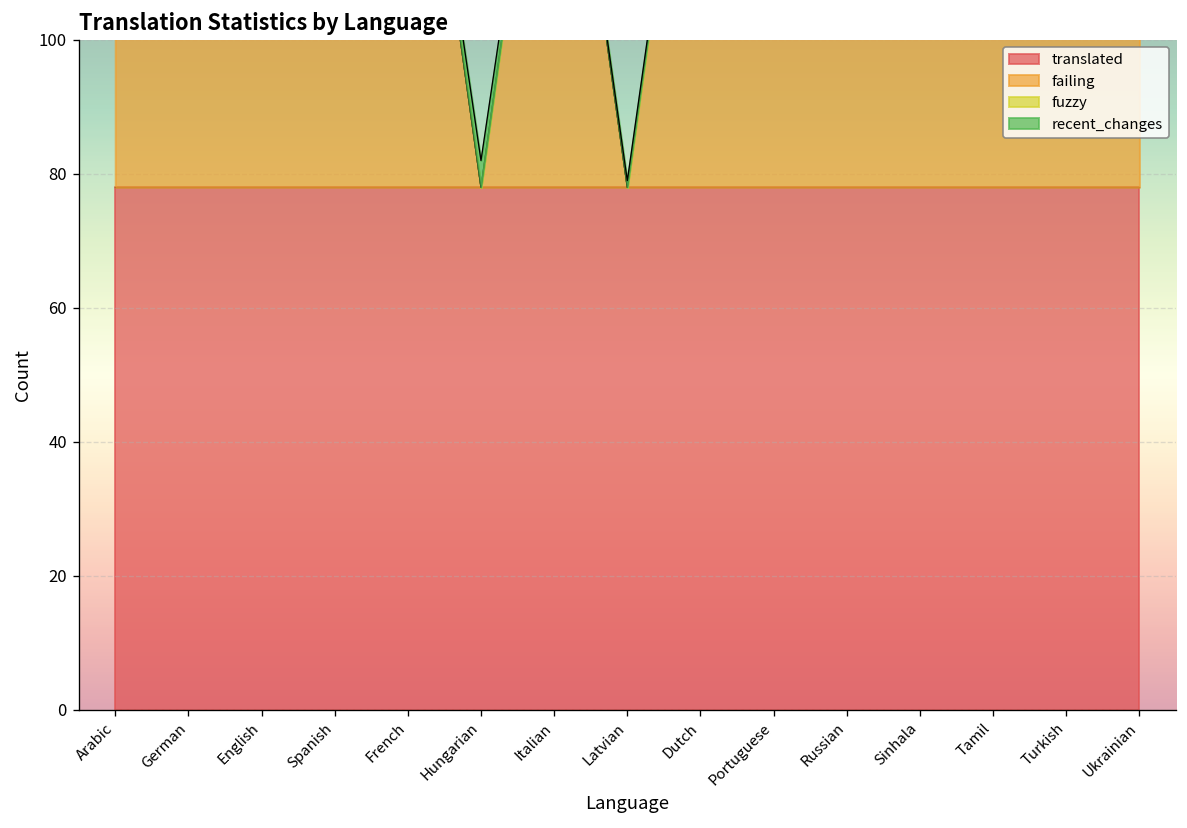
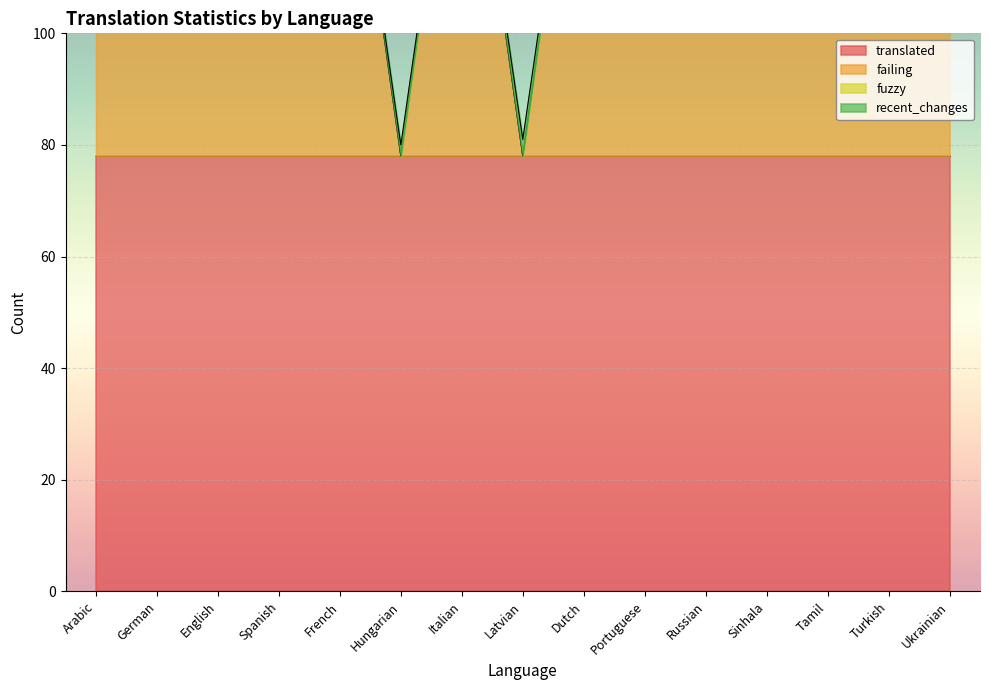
recent_changes, Hungarian: 4 -> 2
recent_changes, Latvian: 1 -> 3
